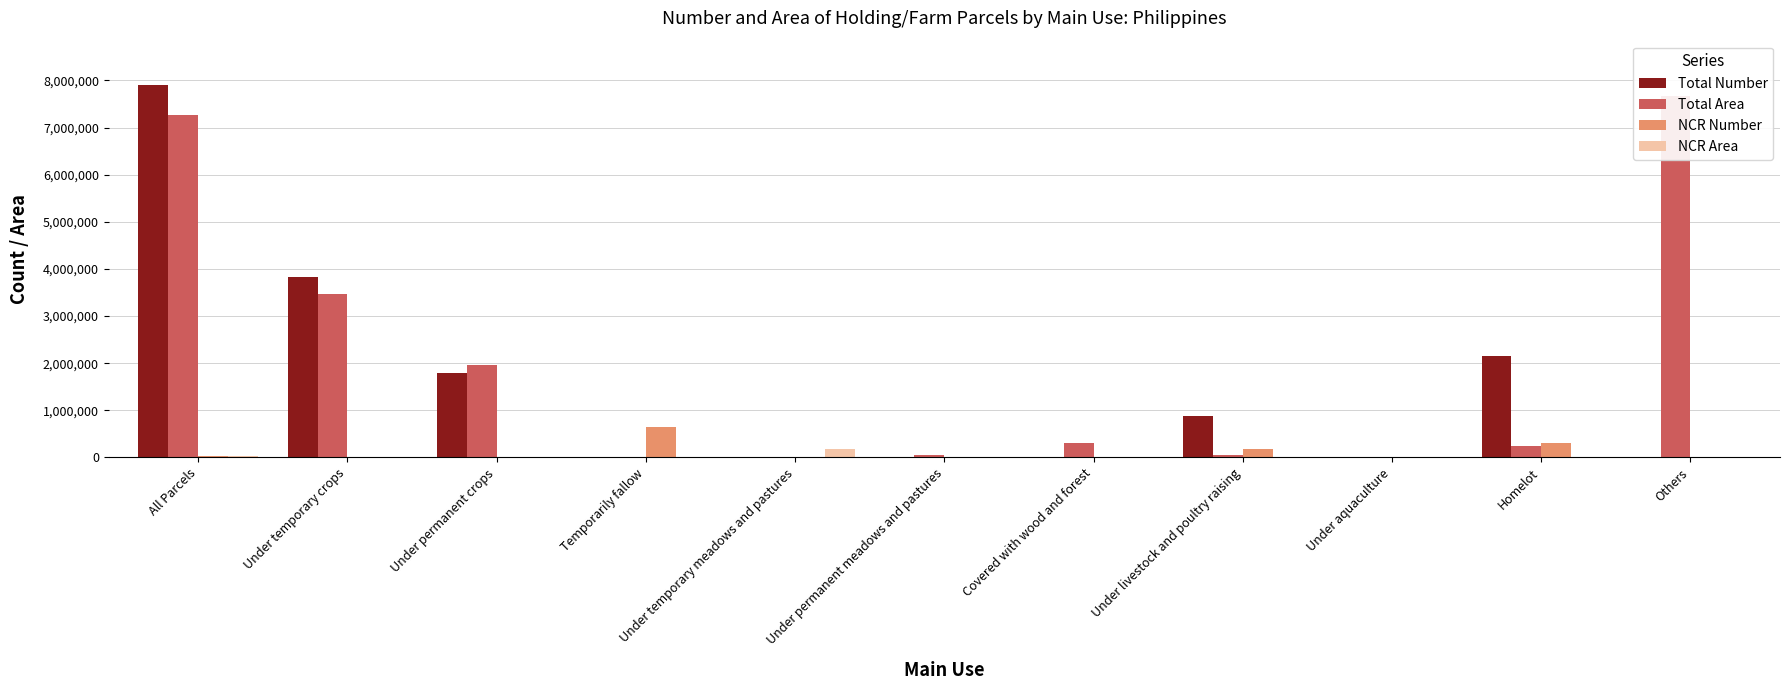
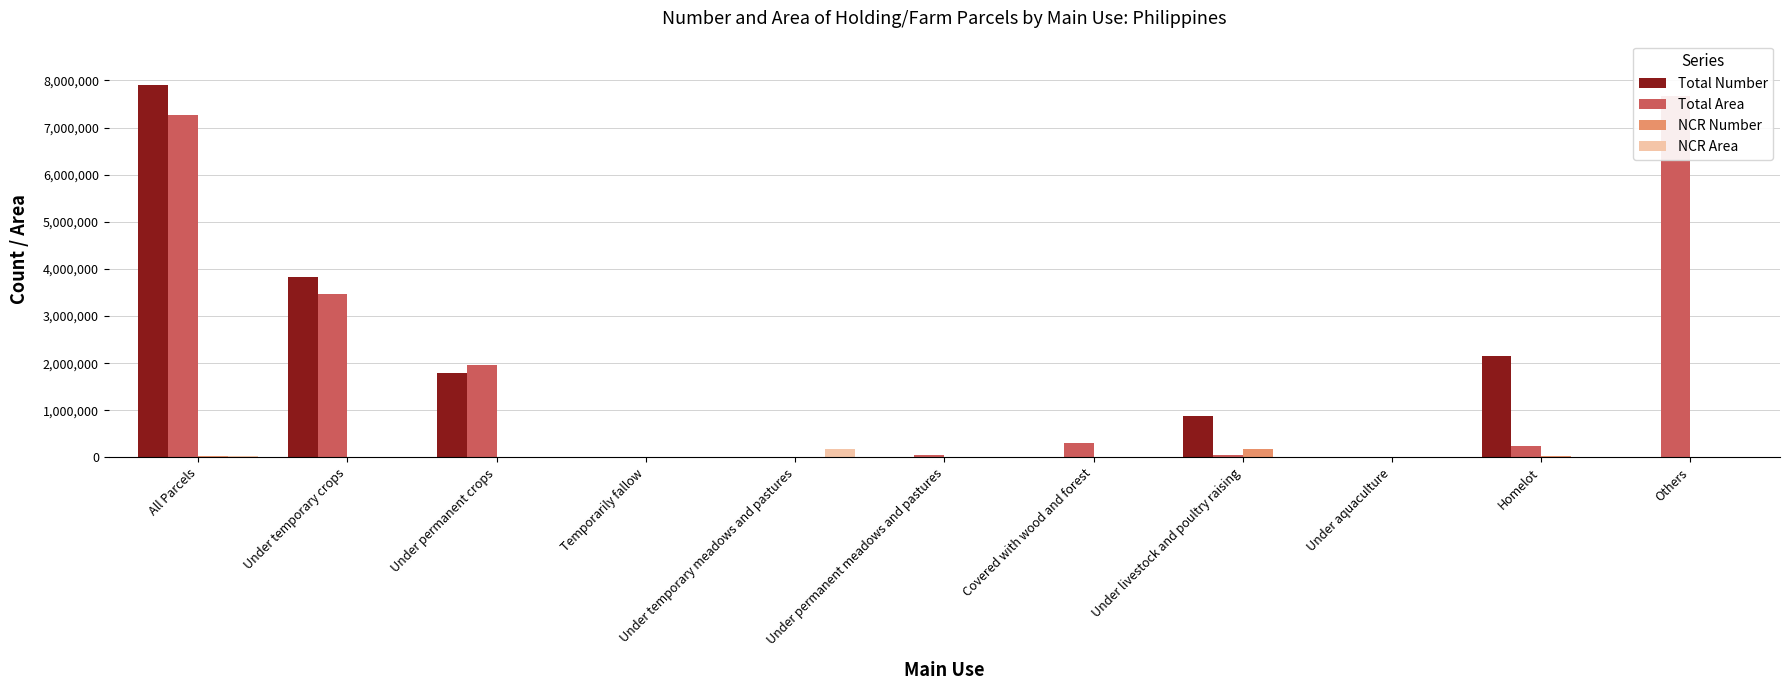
NCR Number, Temporarily fallow: 600,000 -> 0
NCR Number, Homelot: 300,000 -> 0
